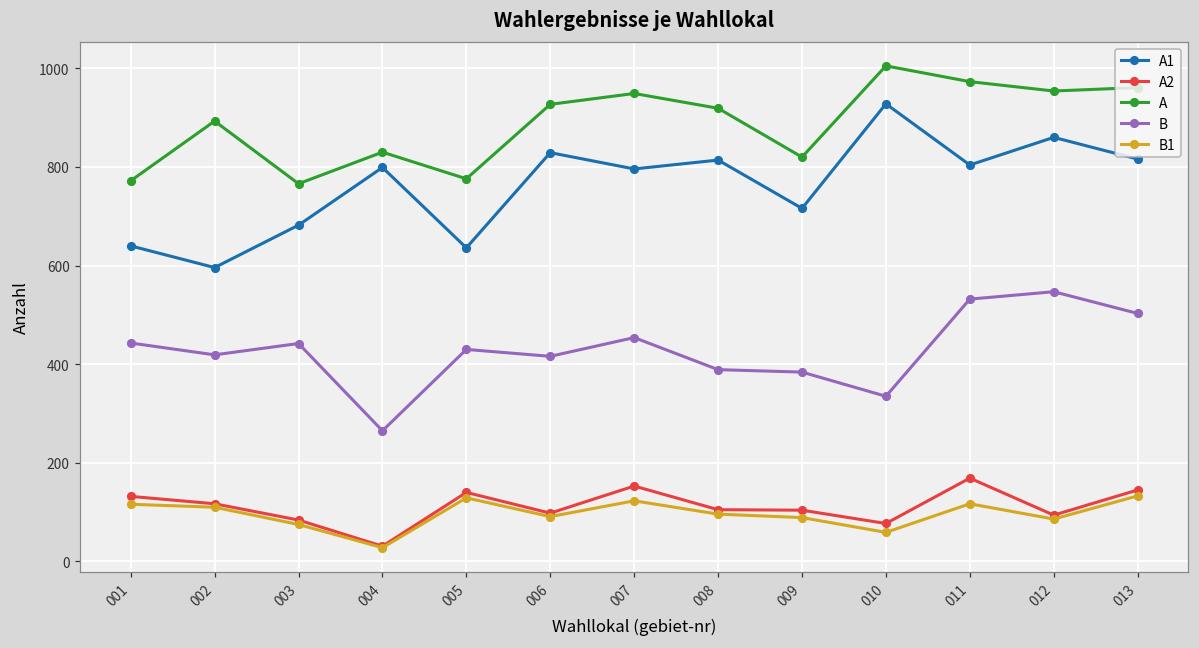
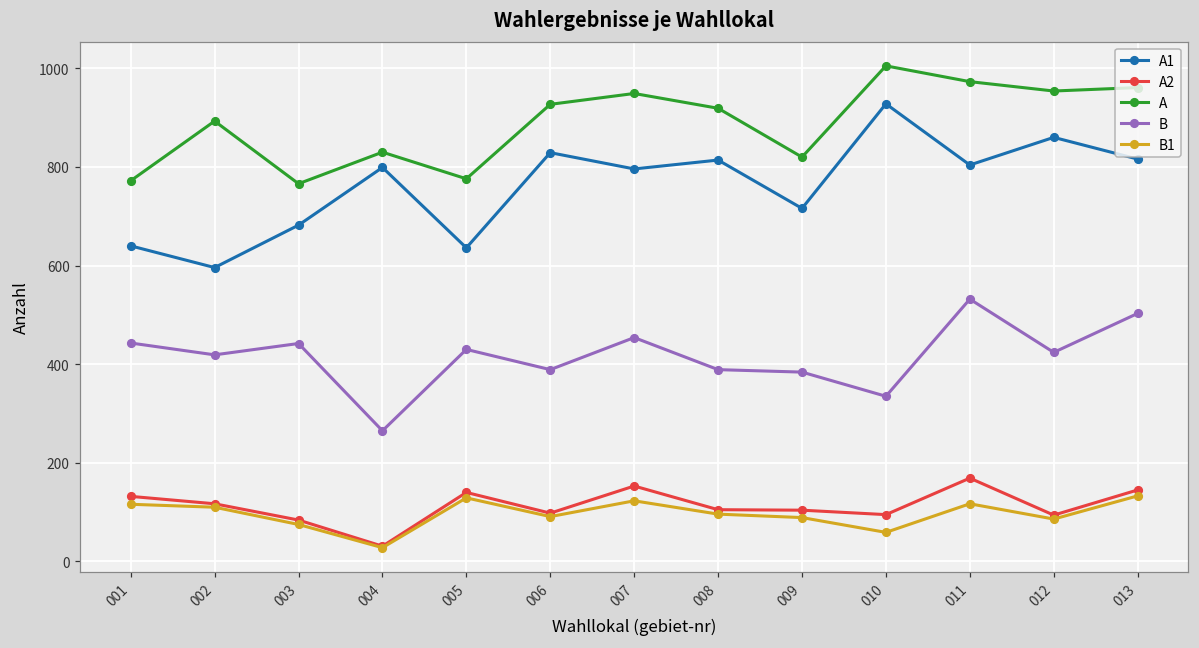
B, 006: 420 -> 390
A2, 010: 80 -> 100
B, 012: 550 -> 420
